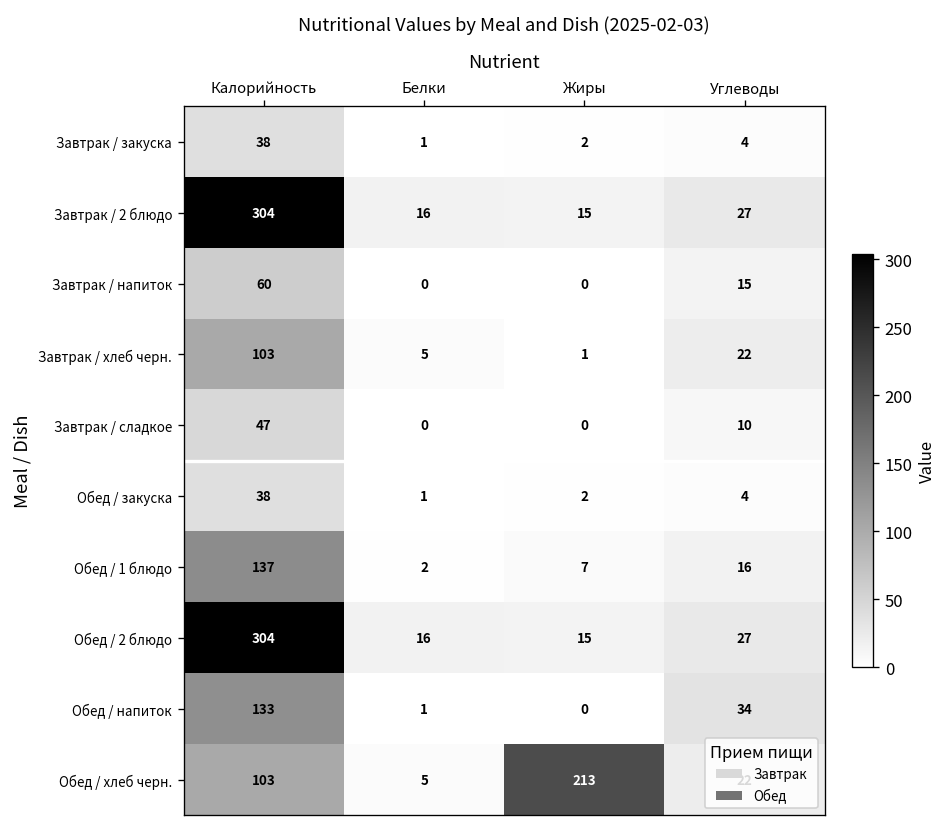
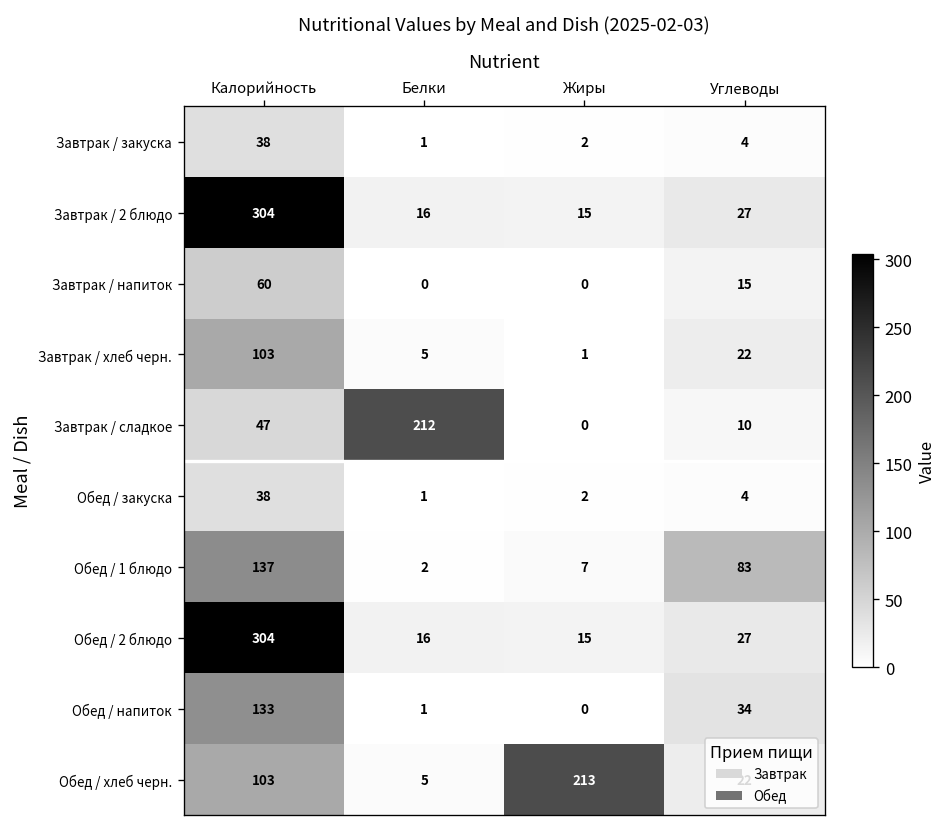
Завтрак / сладкое, Белки: 0 -> 212
Обед / 1 блюдо, Углеводы: 16 -> 83
